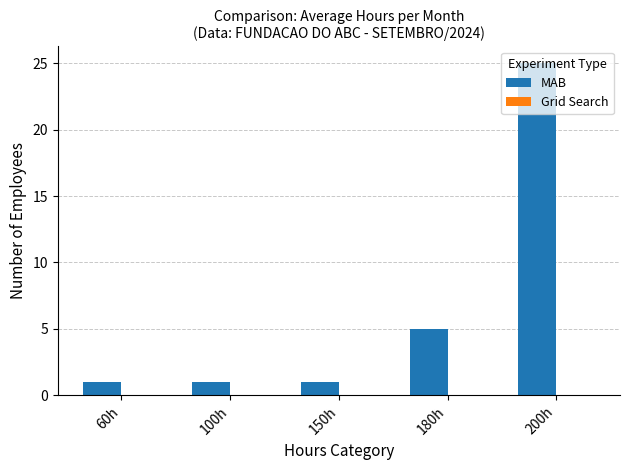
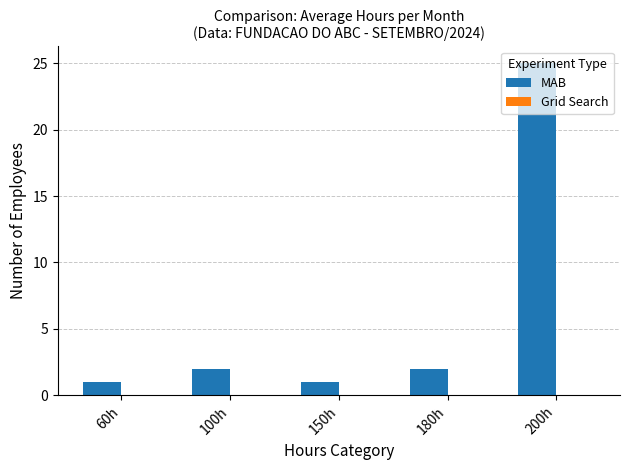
MAB, 100h: 1 -> 2
MAB, 180h: 5 -> 2
